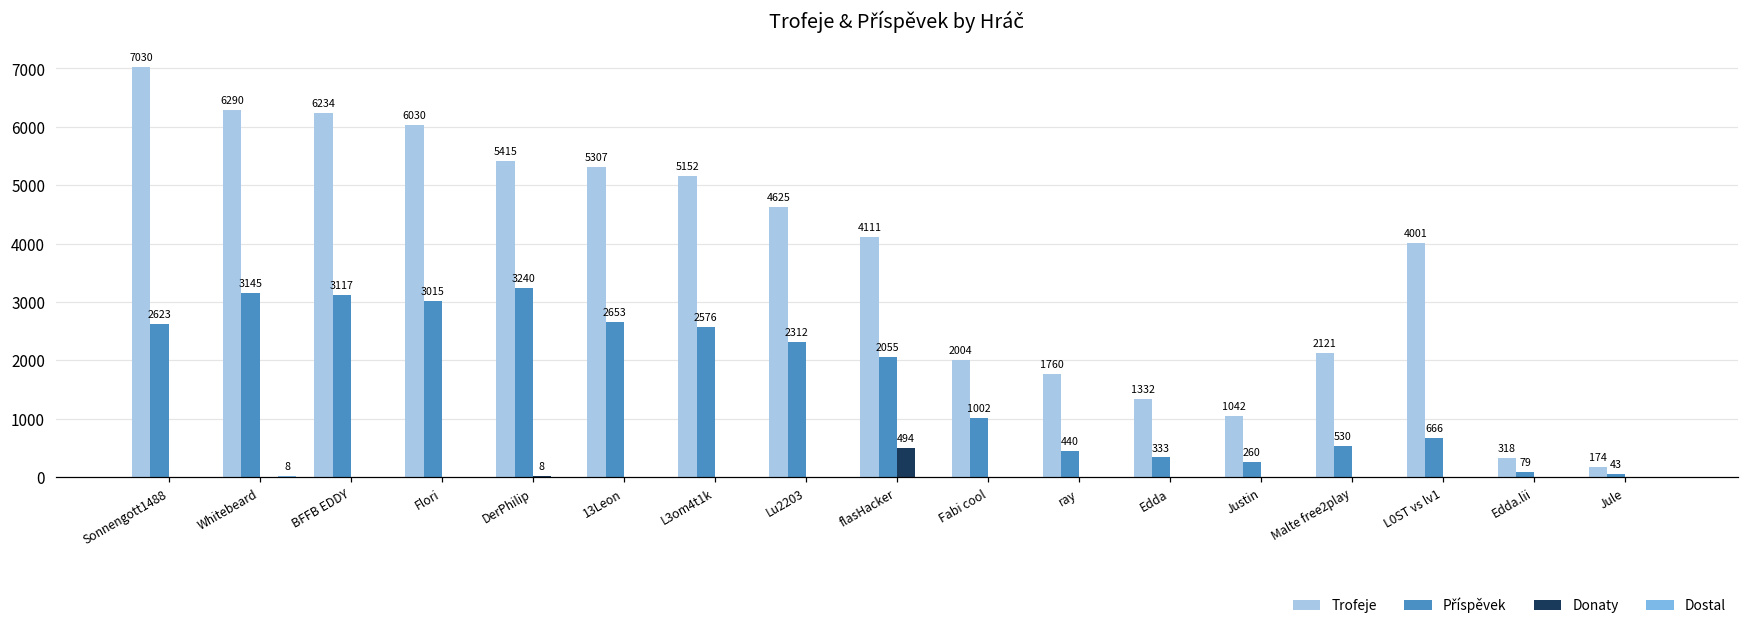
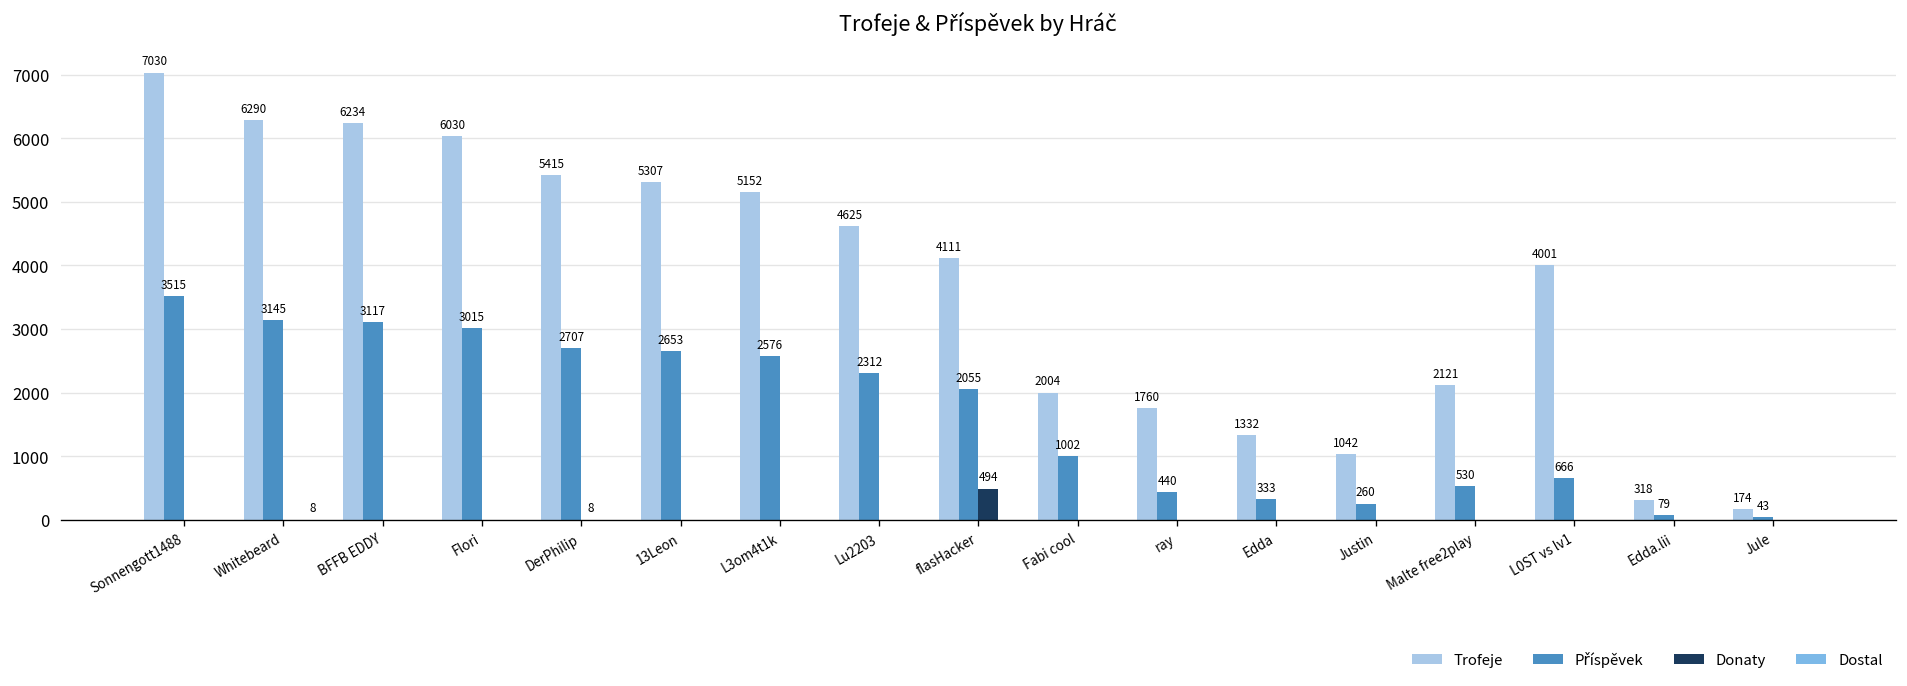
Příspěvek, Sonnengott1488: 2623 -> 3515
Příspěvek, DerPhilip: 3240 -> 2707
